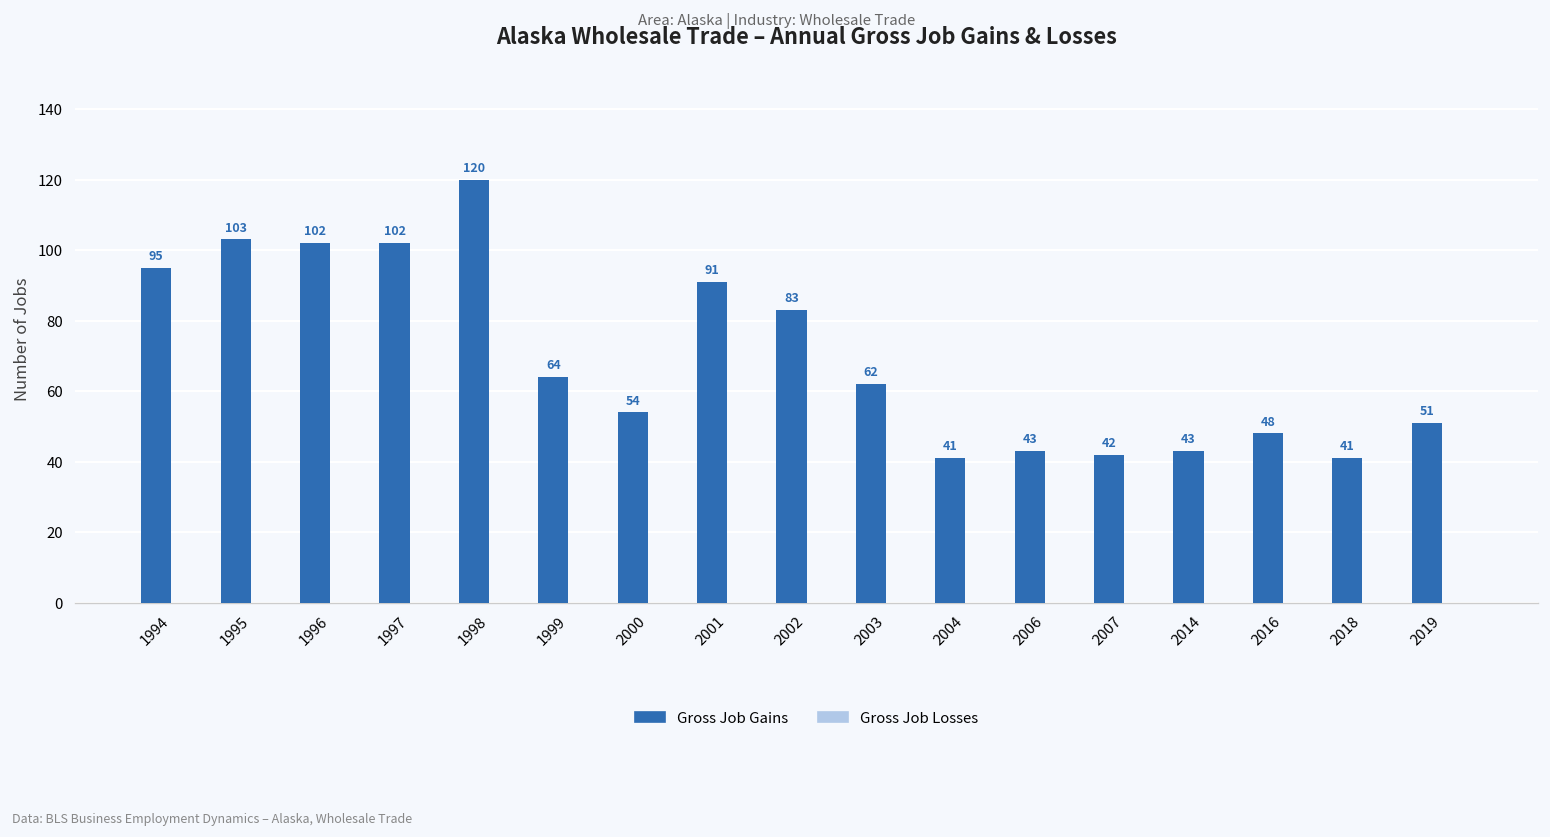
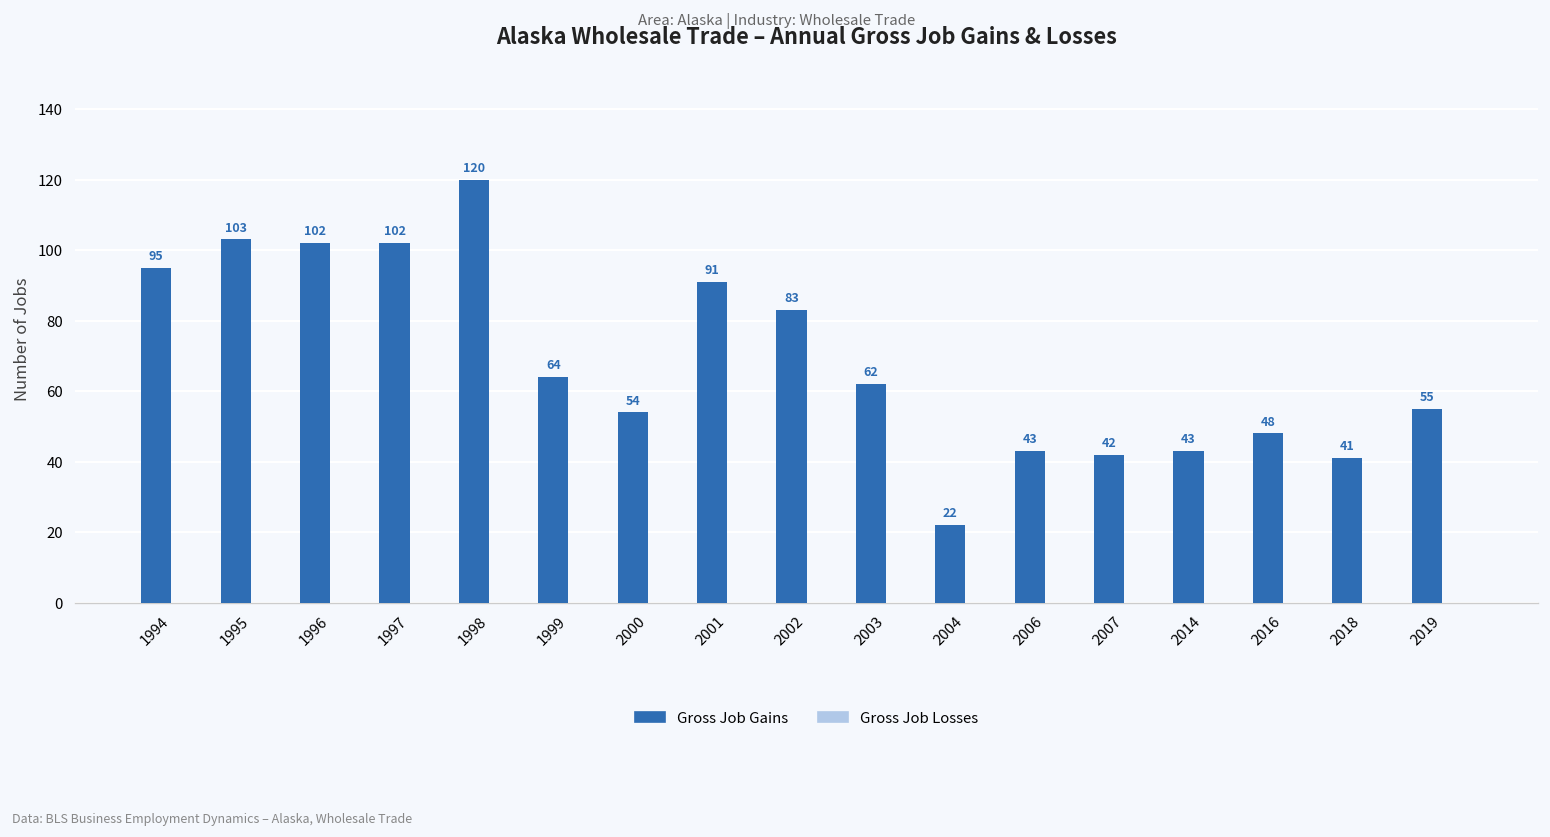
Gross Job Gains, 2004: 41 -> 22
Gross Job Gains, 2019: 51 -> 55
